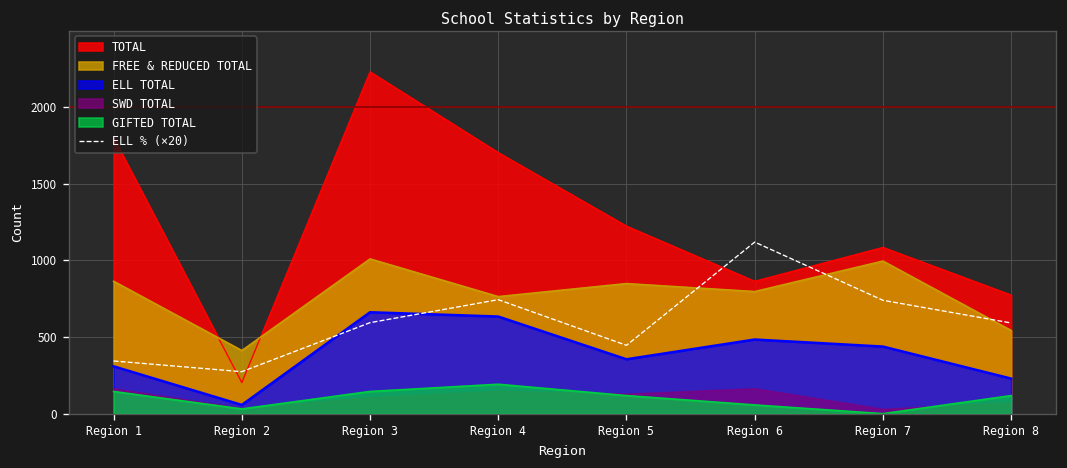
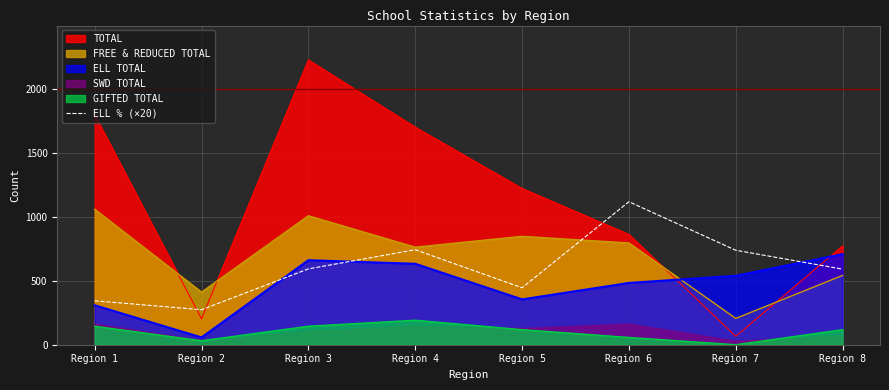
FREE & REDUCED TOTAL, Region 1: 860 -> 1060
TOTAL, Region 7: 1090 -> 70
FREE & REDUCED TOTAL, Region 7: 1000 -> 210
ELL TOTAL, Region 7: 440 -> 540
ELL TOTAL, Region 8: 230 -> 710
